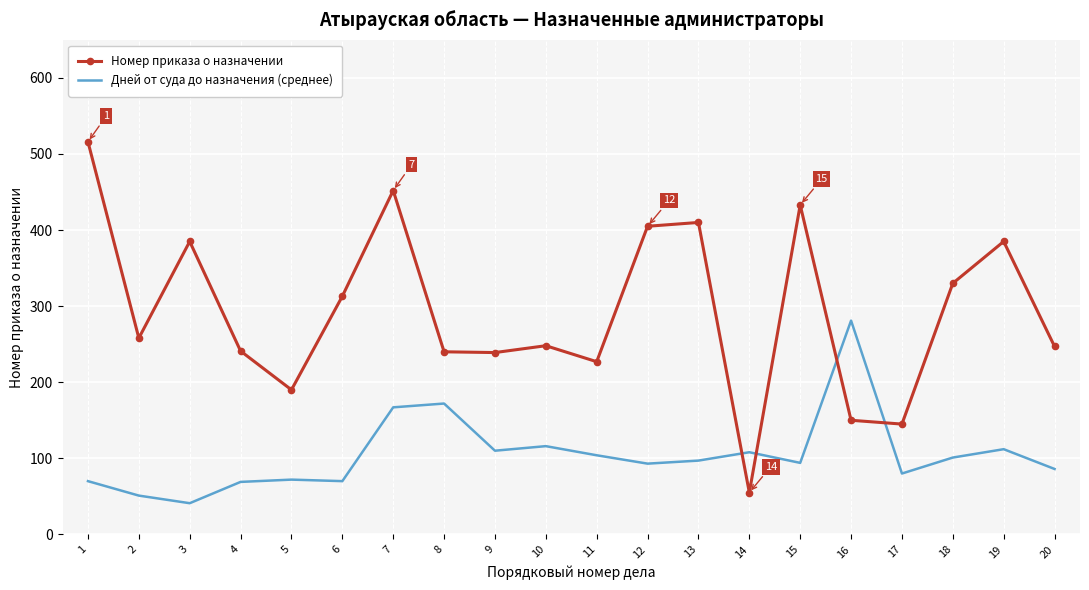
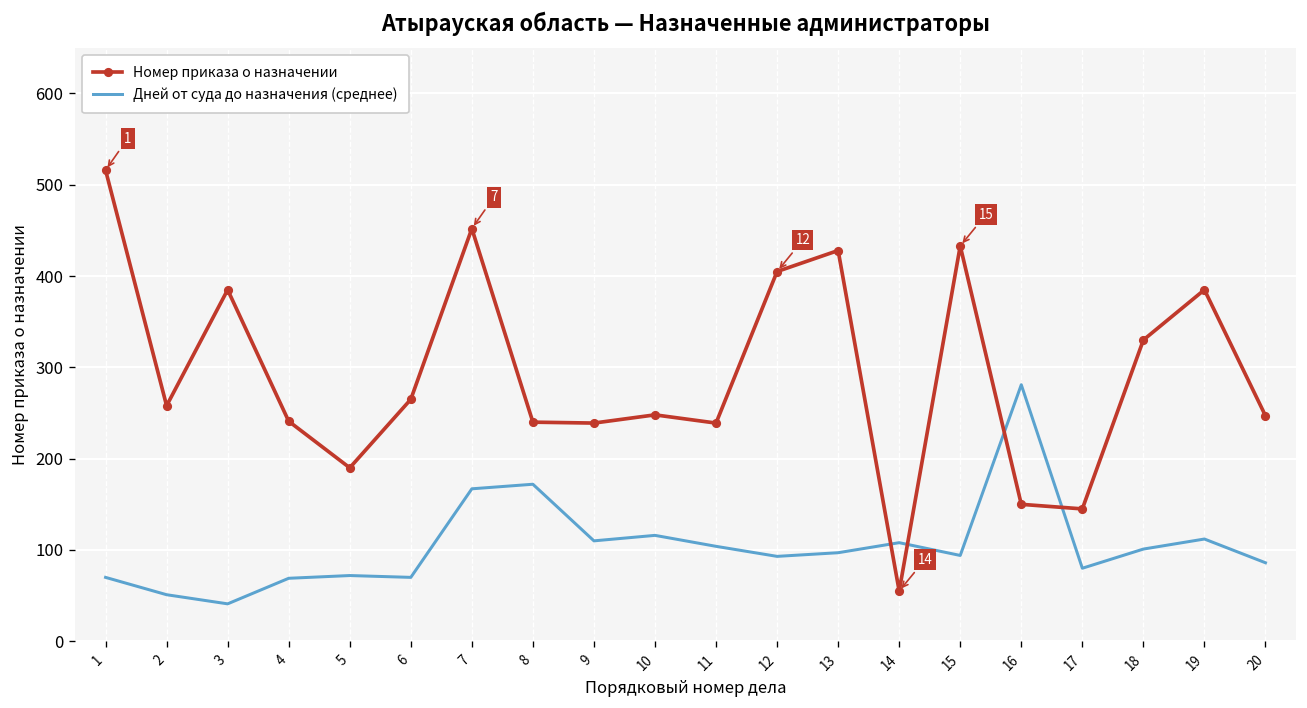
Номер приказа о назначении, 6: 310 -> 270
Номер приказа о назначении, 11: 230 -> 240
Номер приказа о назначении, 13: 410 -> 430
